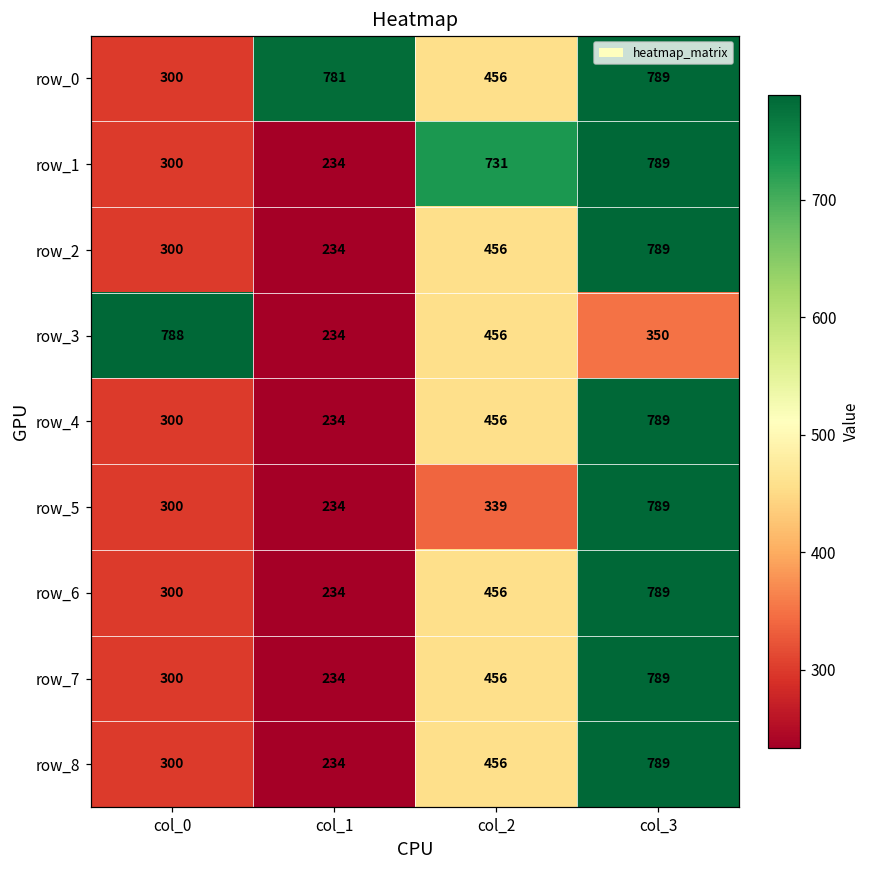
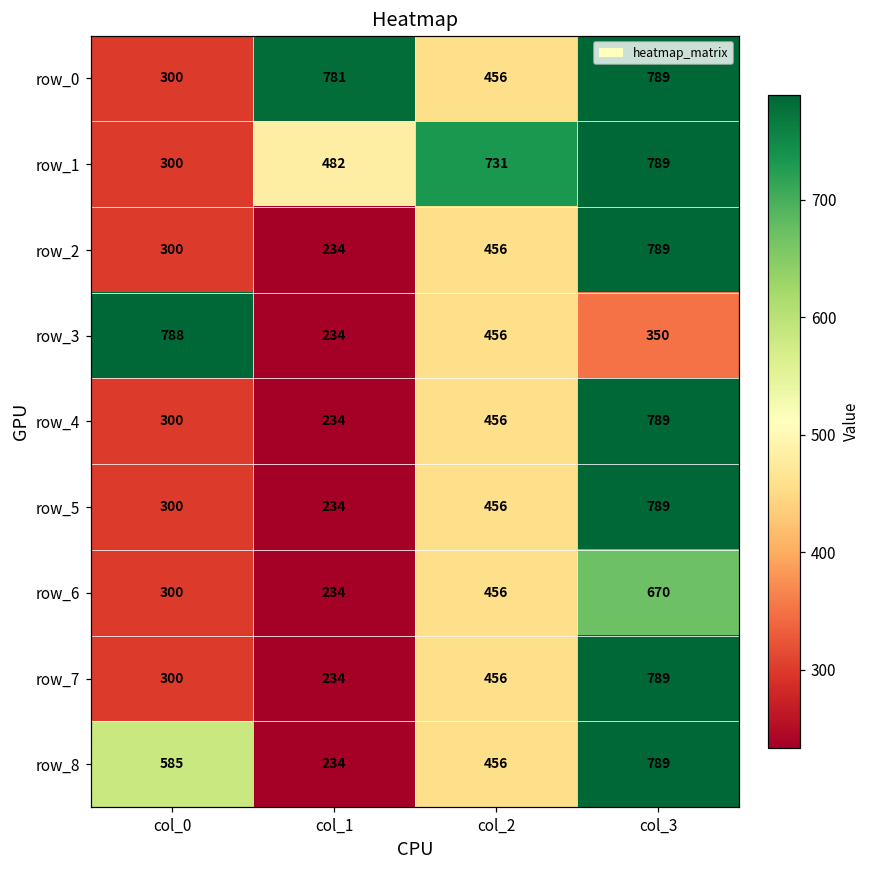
row_1, col_1: 234 -> 482
row_5, col_2: 339 -> 456
row_6, col_3: 789 -> 670
row_8, col_0: 300 -> 585
